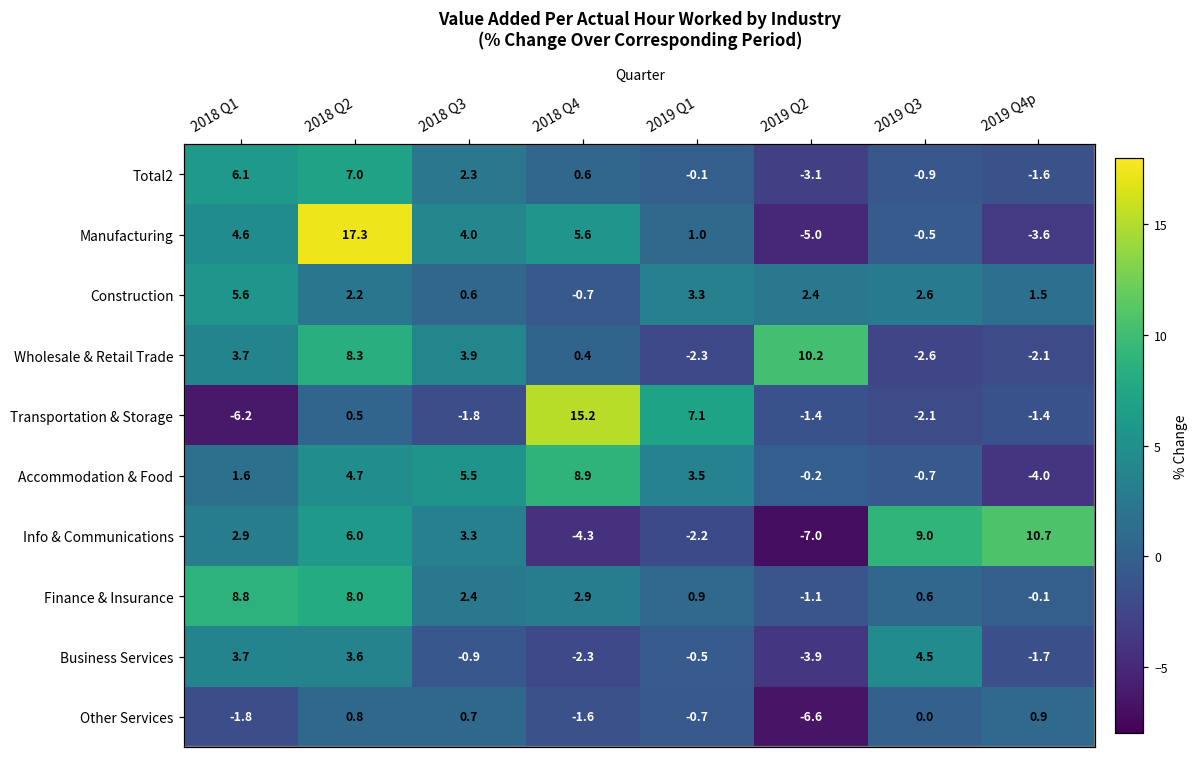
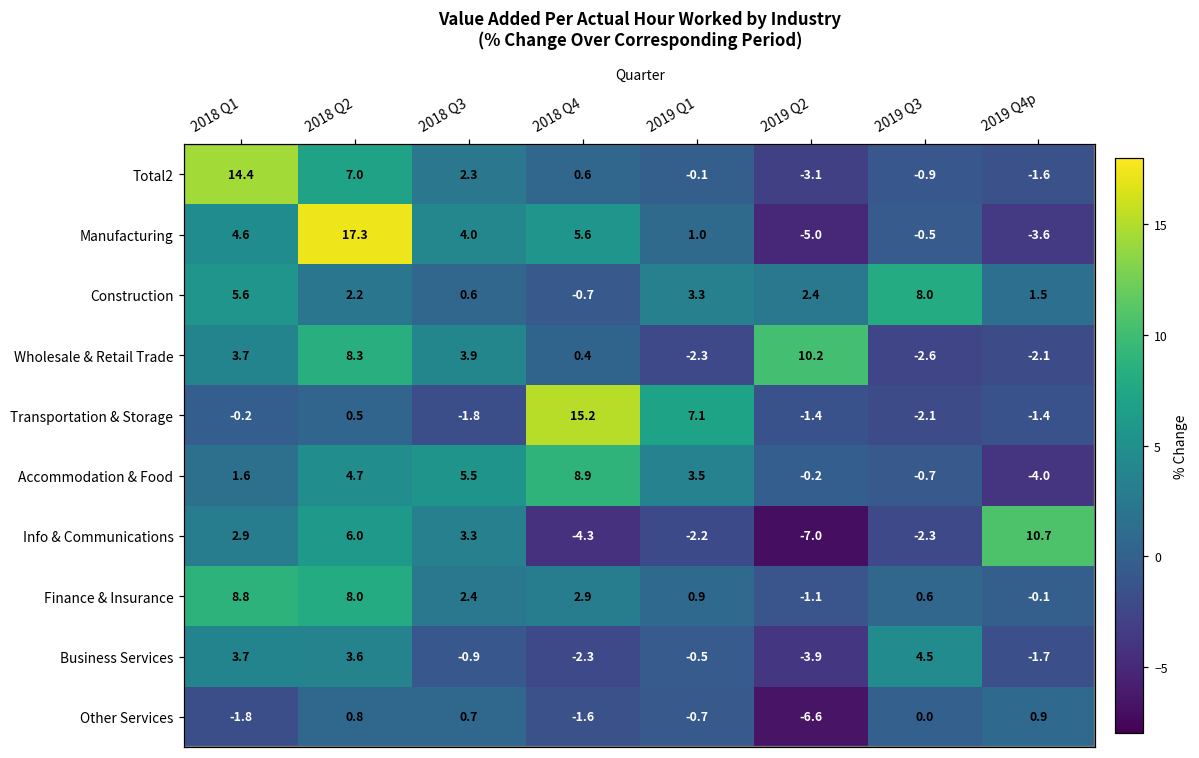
Total2, 2018 Q1: 6.1 -> 14.4
Construction, 2019 Q3: 2.6 -> 8.0
Transportation & Storage, 2018 Q1: -6.2 -> -0.2
Info & Communications, 2019 Q3: 9.0 -> -2.3
